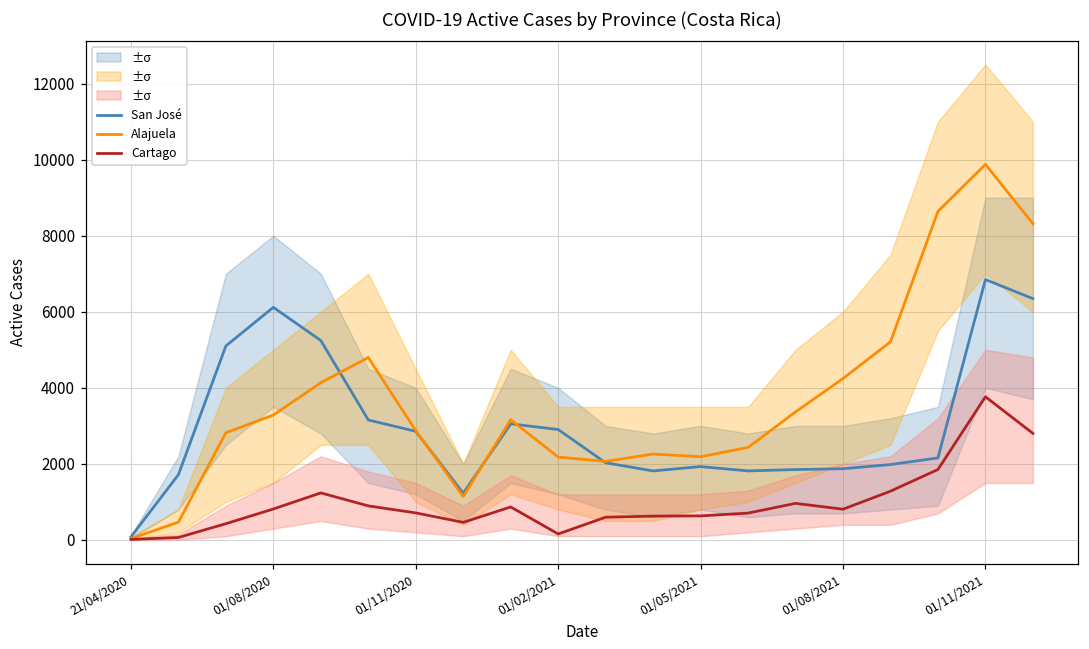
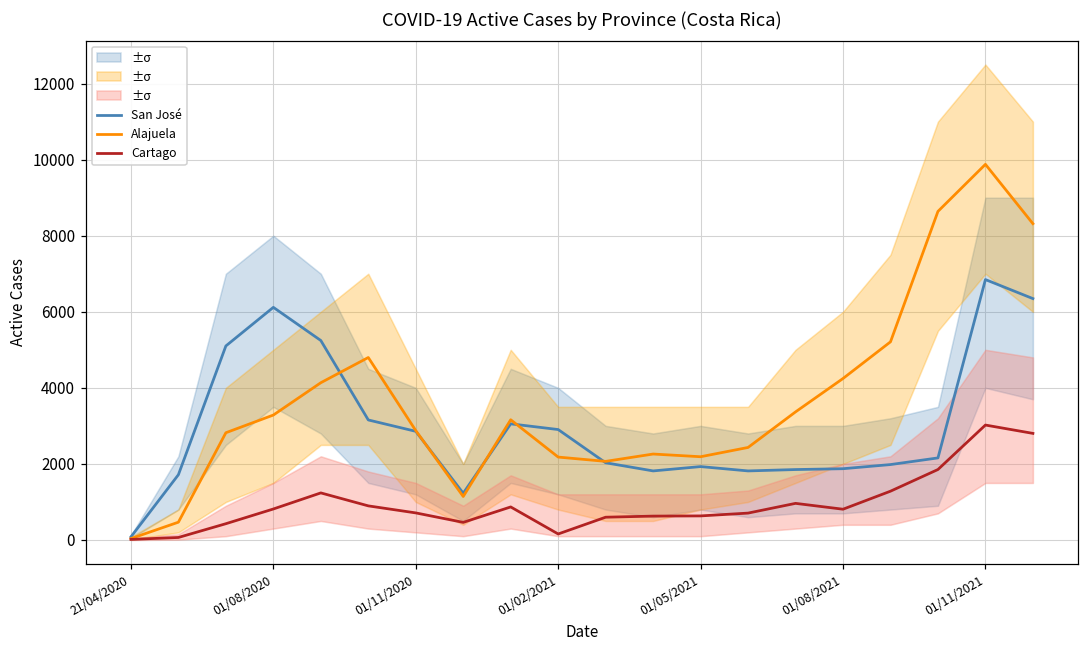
Cartago, 01/11/2021: 3800 -> 3000
